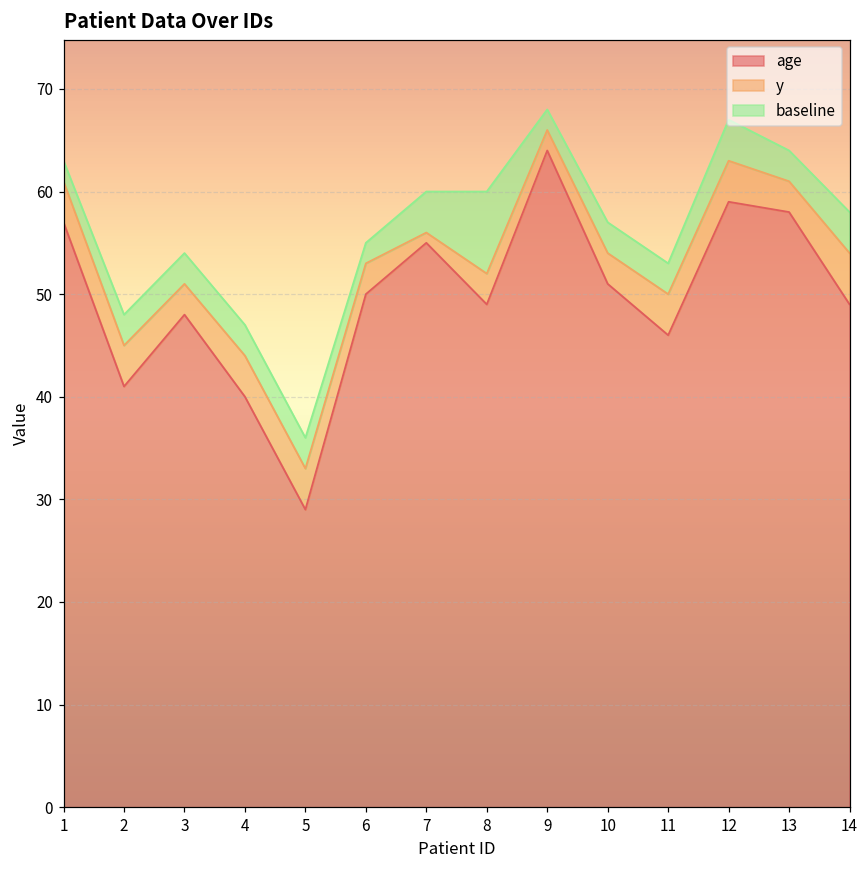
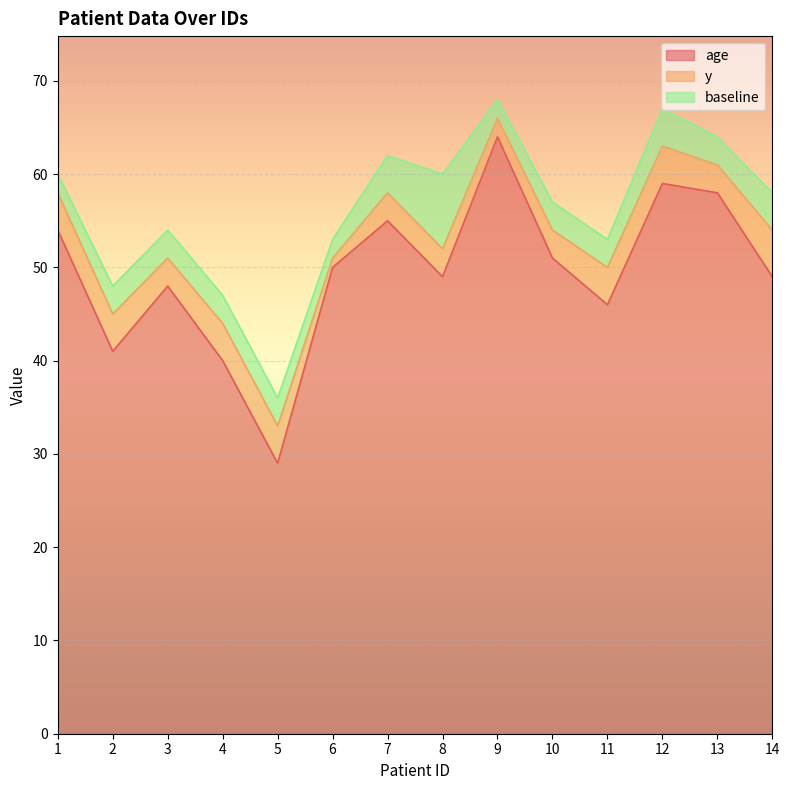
age, 1: 57 -> 54
y, 6: 3 -> 1
y, 7: 1 -> 3
